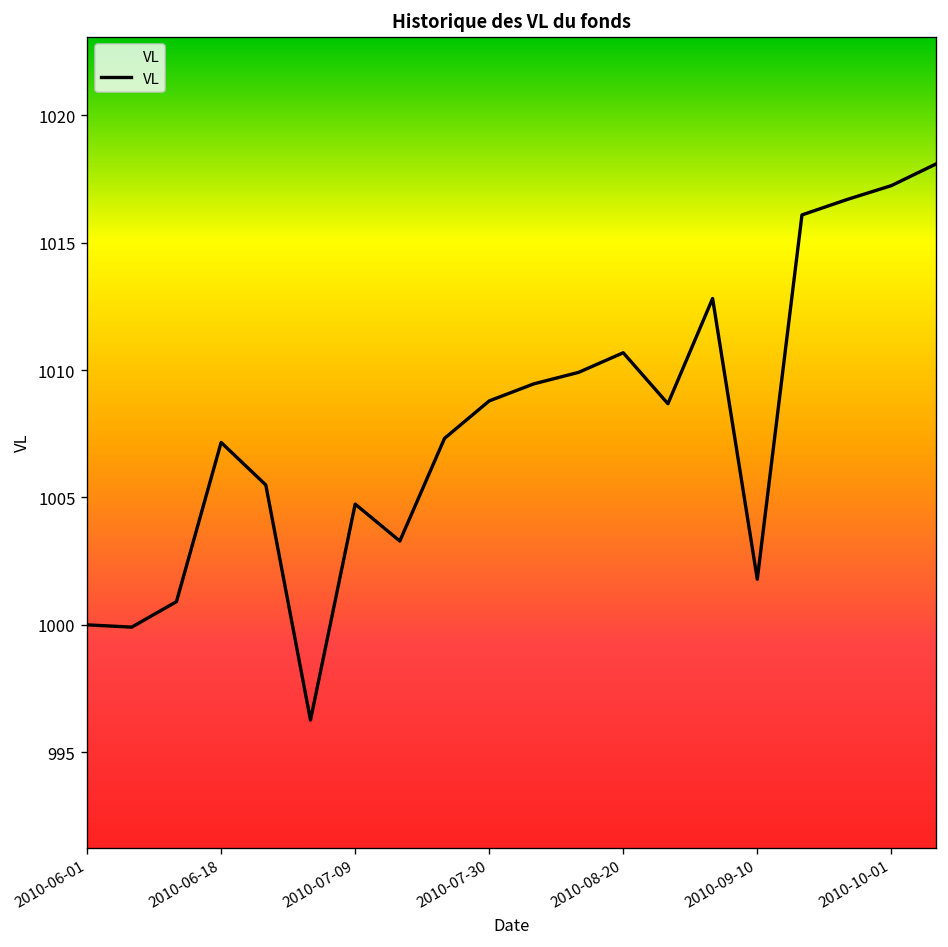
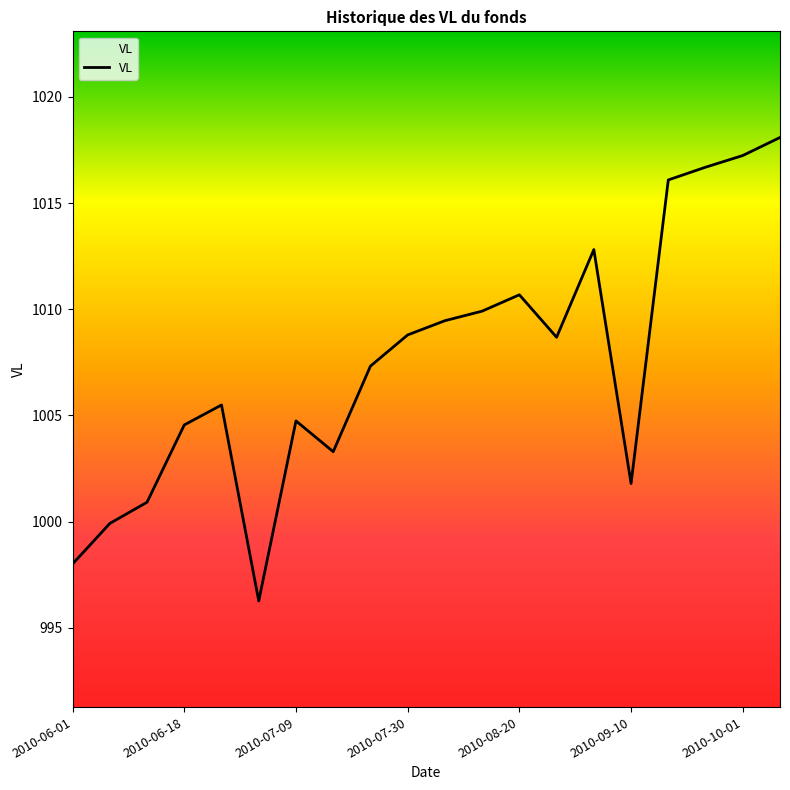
2010-06-01: 1000 -> 998
2010-06-18: 1007.2 -> 1004.6
